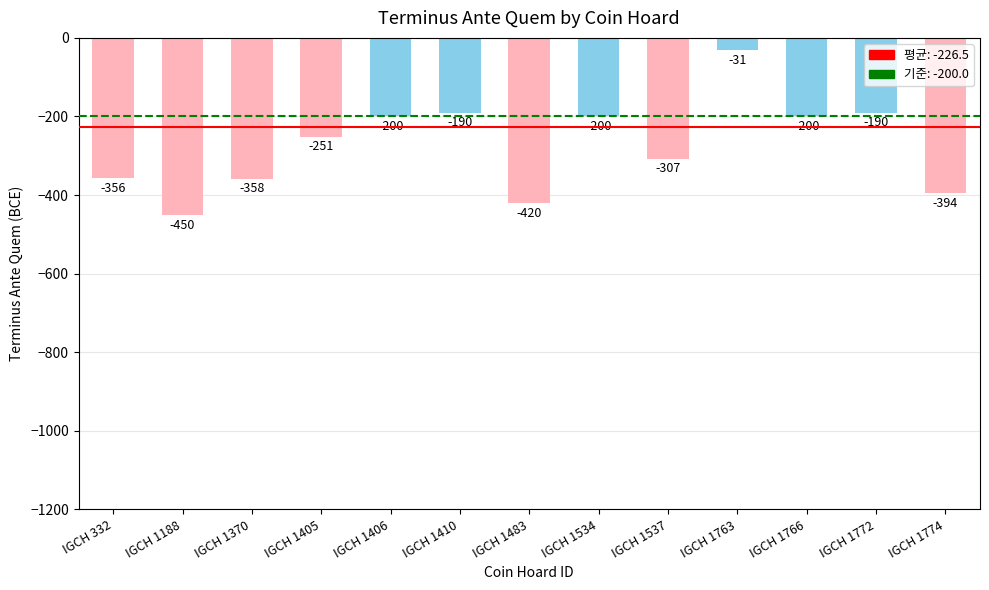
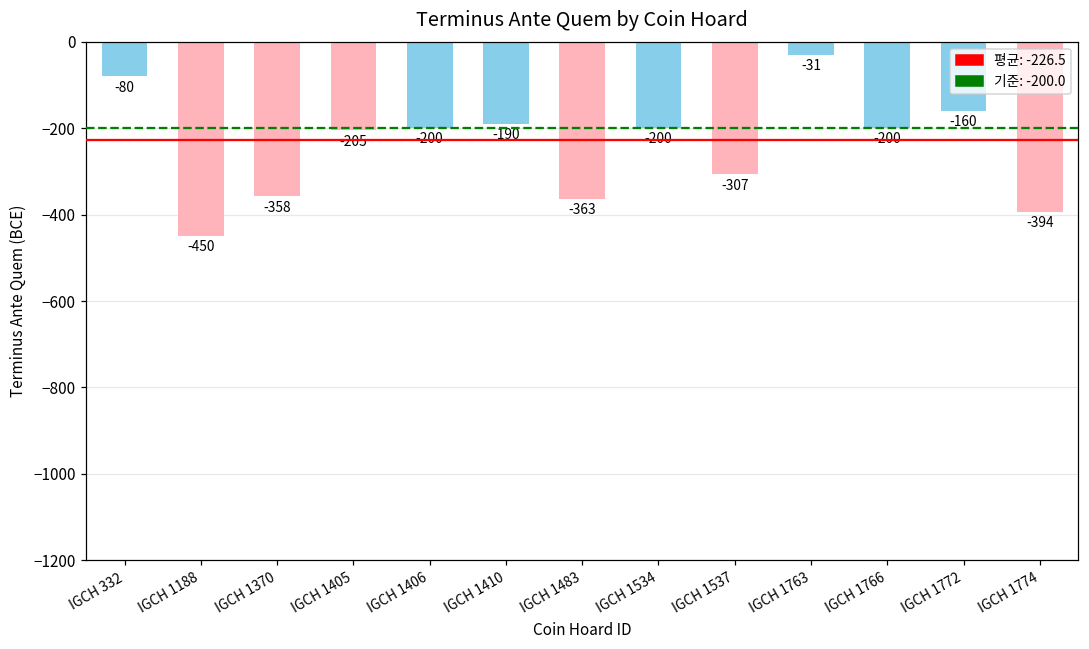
IGCH 332: -356 -> -80
IGCH 1405: -251 -> -205
IGCH 1483: -420 -> -363
IGCH 1772: -190 -> -160
